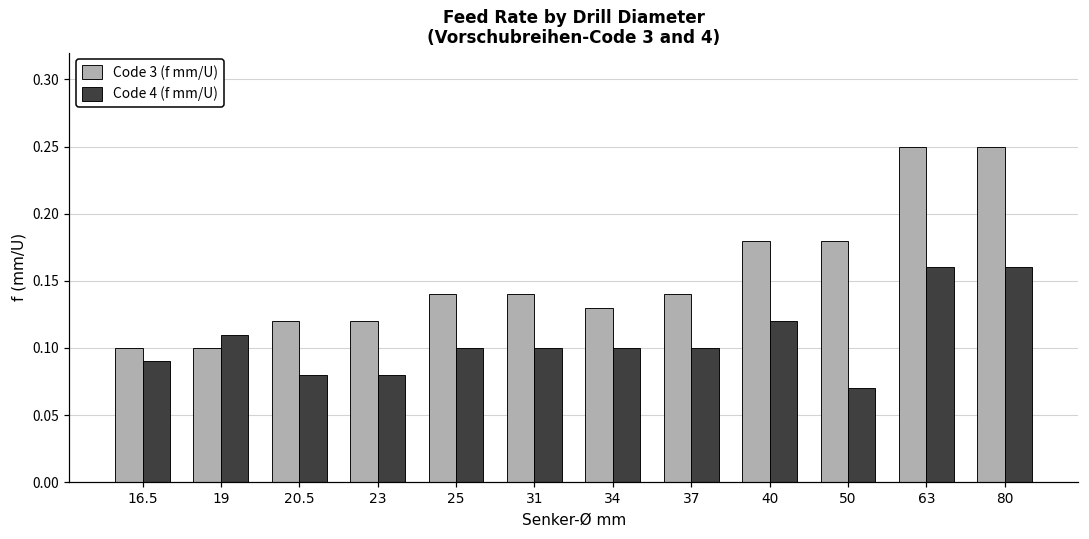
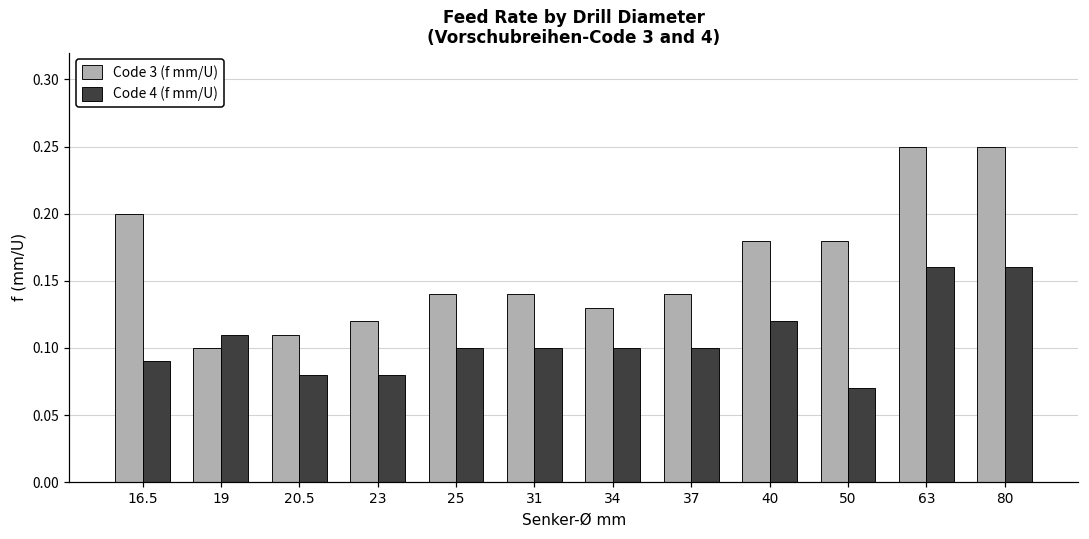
Code 3 (f mm/U), 16.5: 0.1 -> 0.2
Code 3 (f mm/U), 20.5: 0.12 -> 0.11
